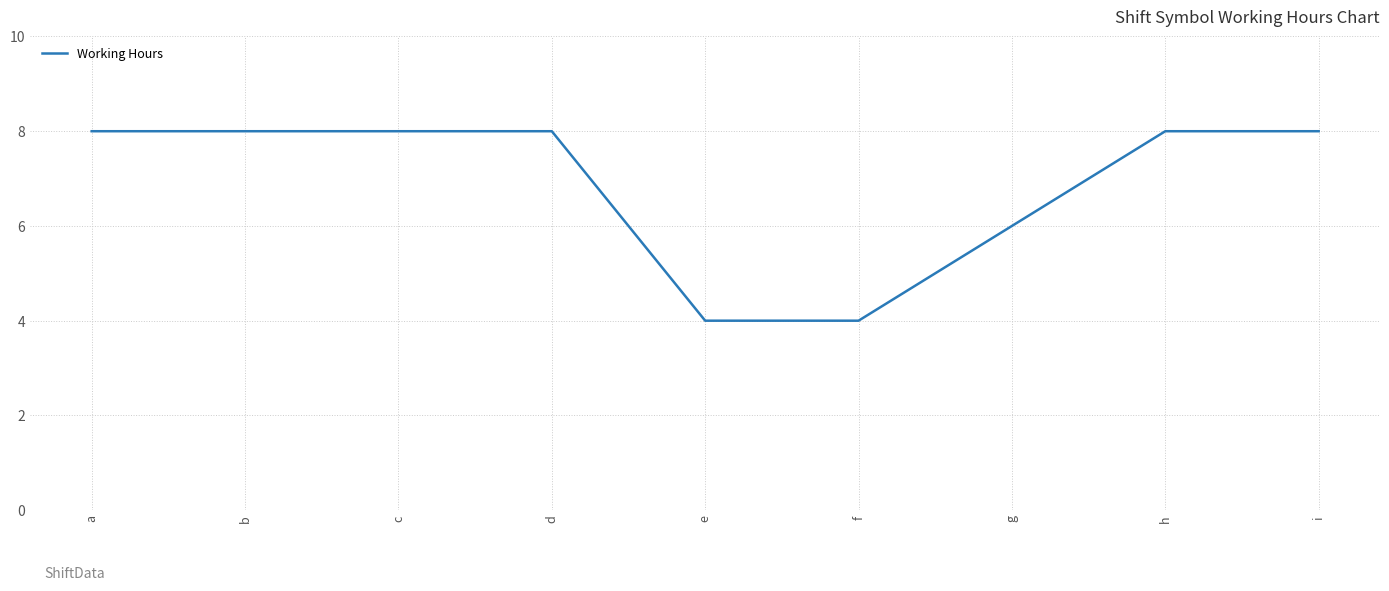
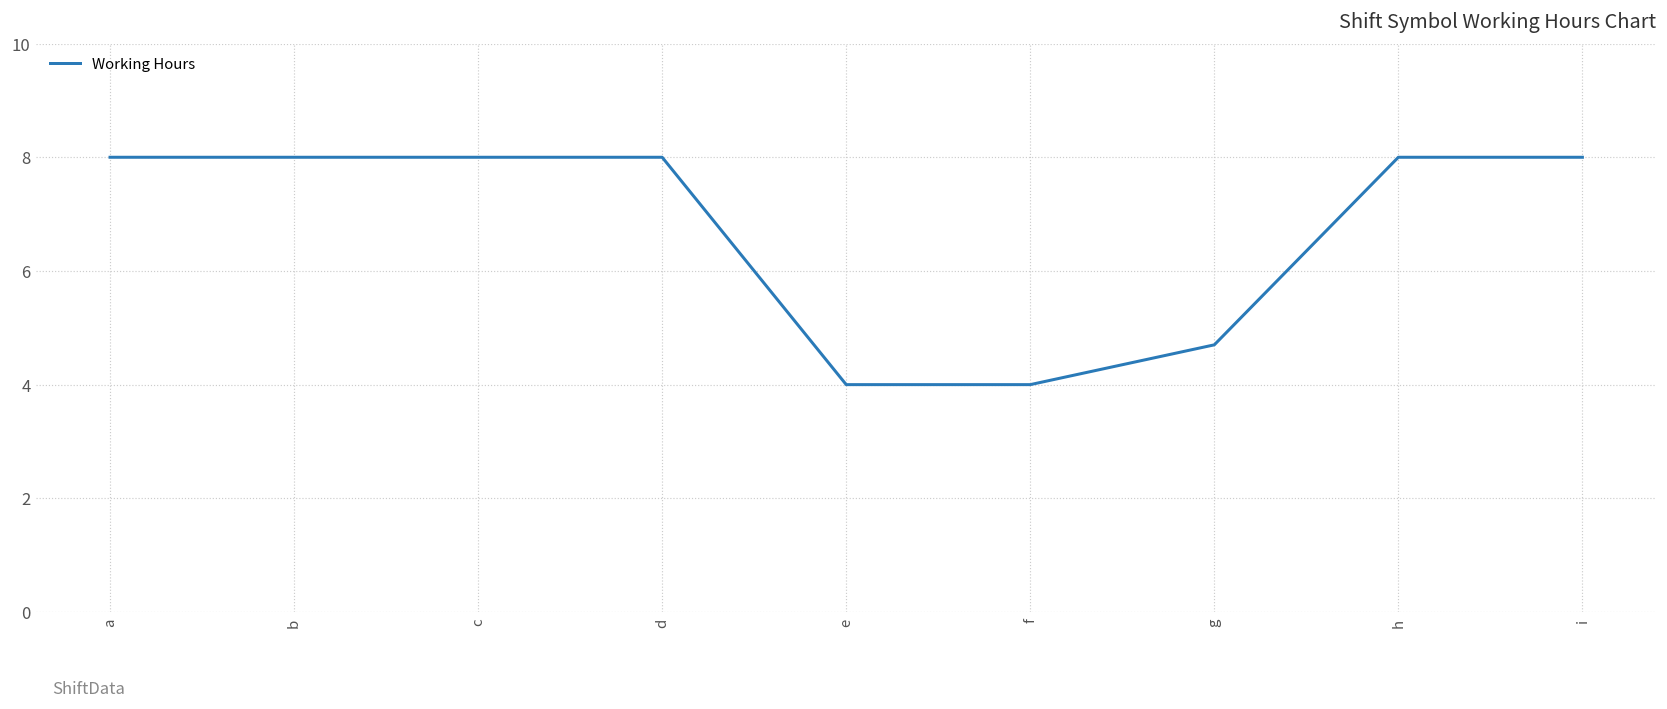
g: 6.0 -> 4.7
